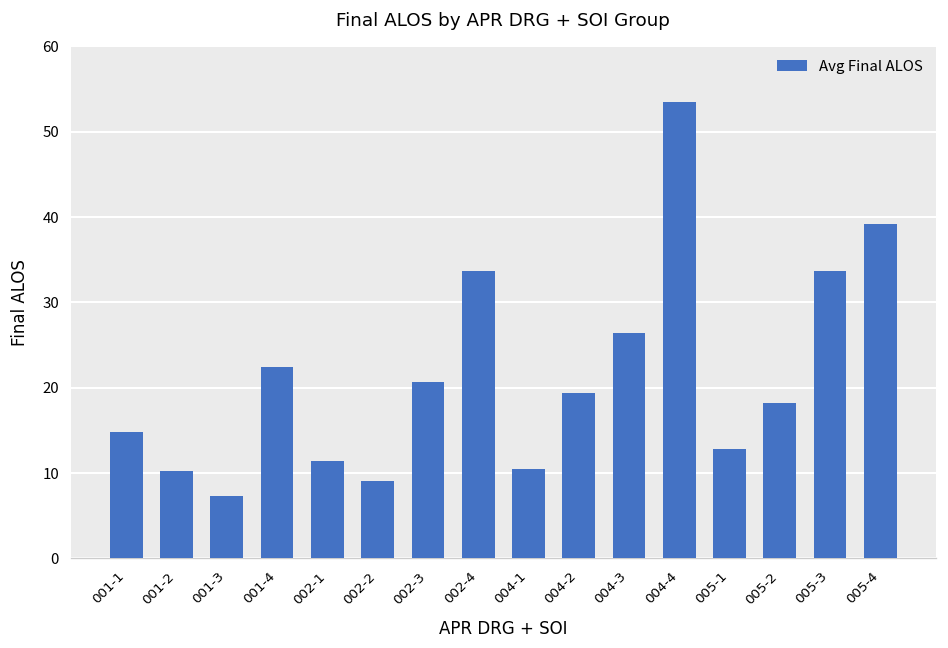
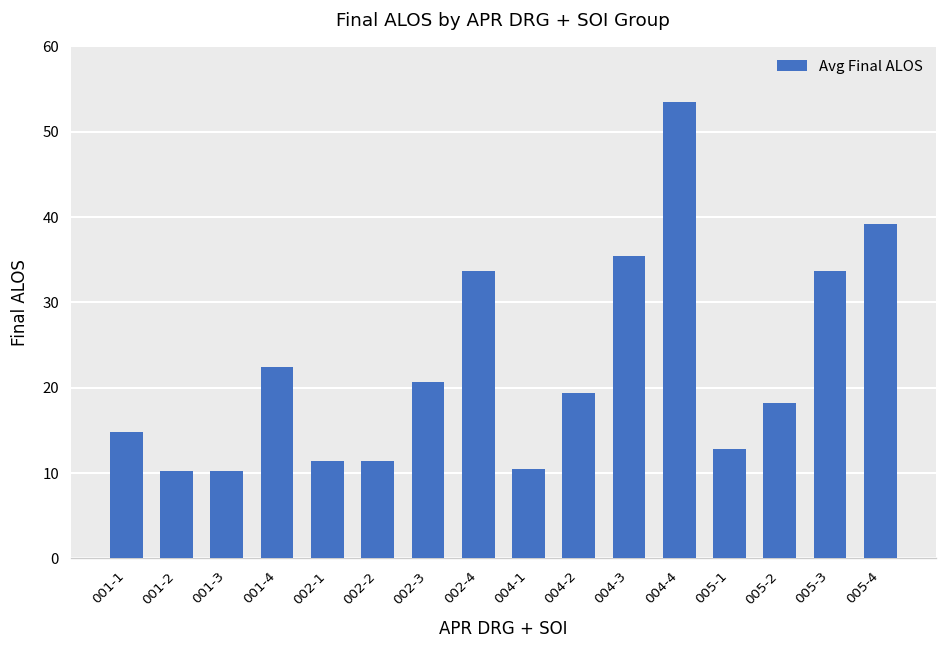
001-3: 7 -> 10
002-2: 9 -> 11
004-3: 26 -> 35
